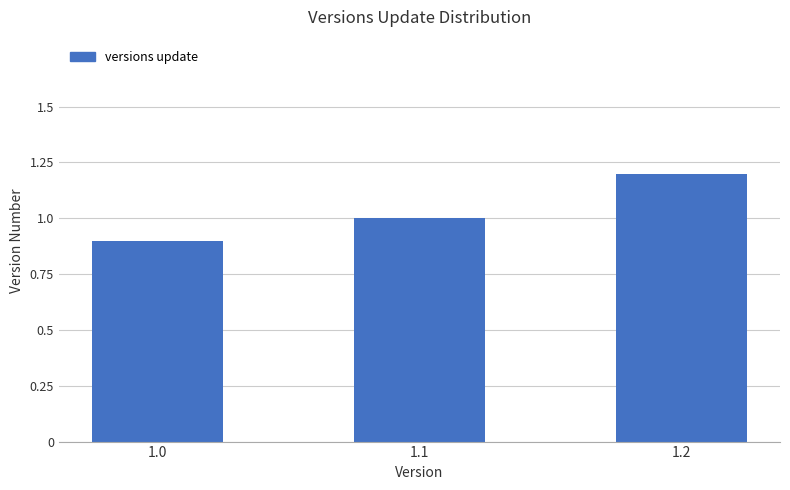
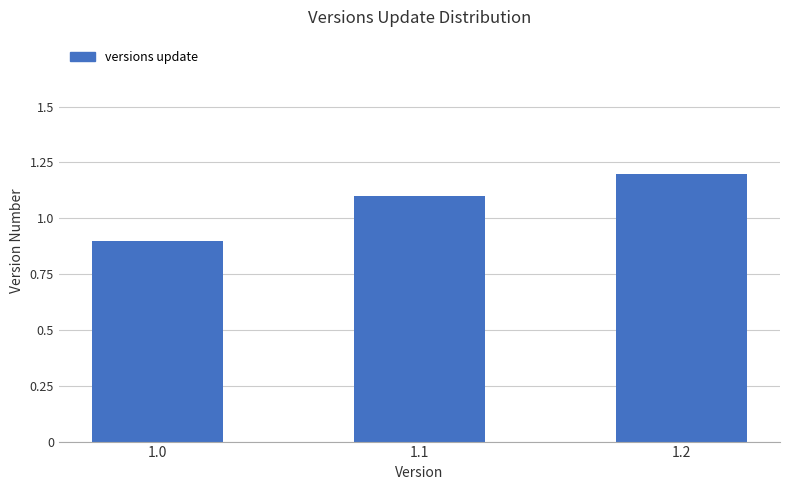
1.1: 1.0 -> 1.1
